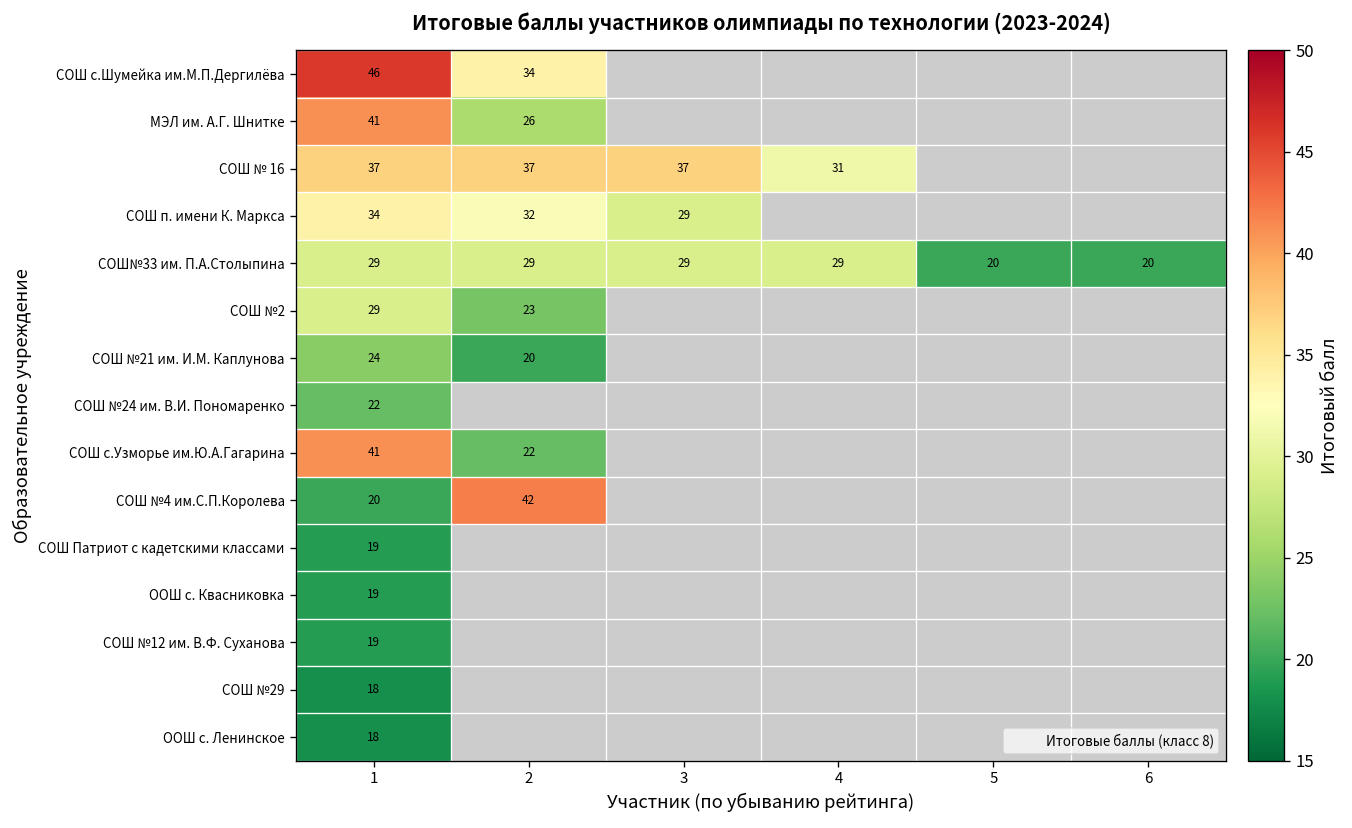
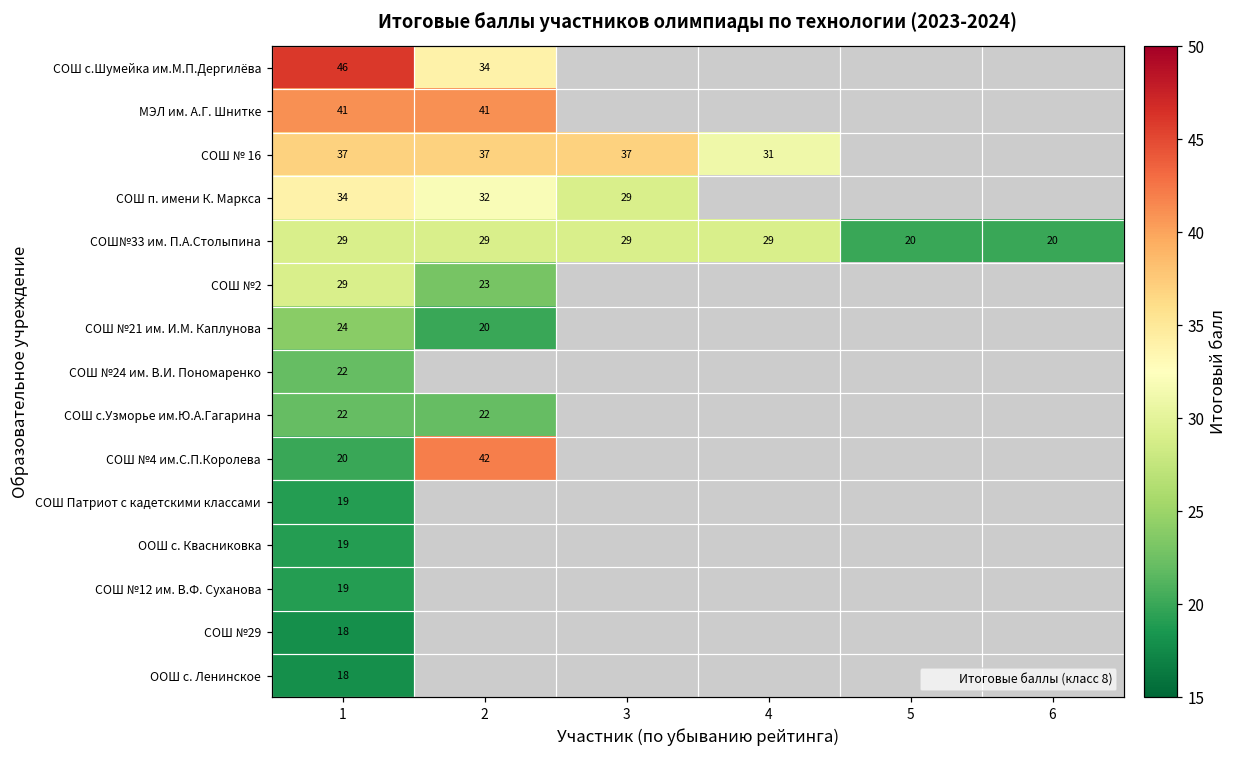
МЭЛ им. А.Г. Шнитке, 2: 26 -> 41
СОШ с.Узморье им.Ю.А.Гагарина, 1: 41 -> 22
